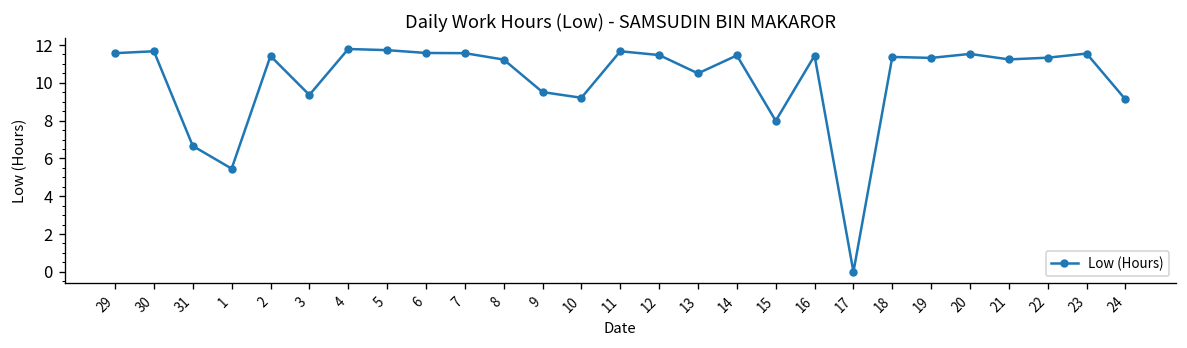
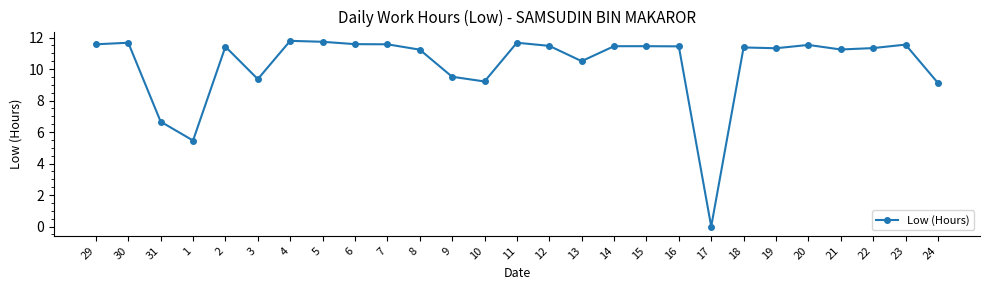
15: 8.0 -> 11.5
